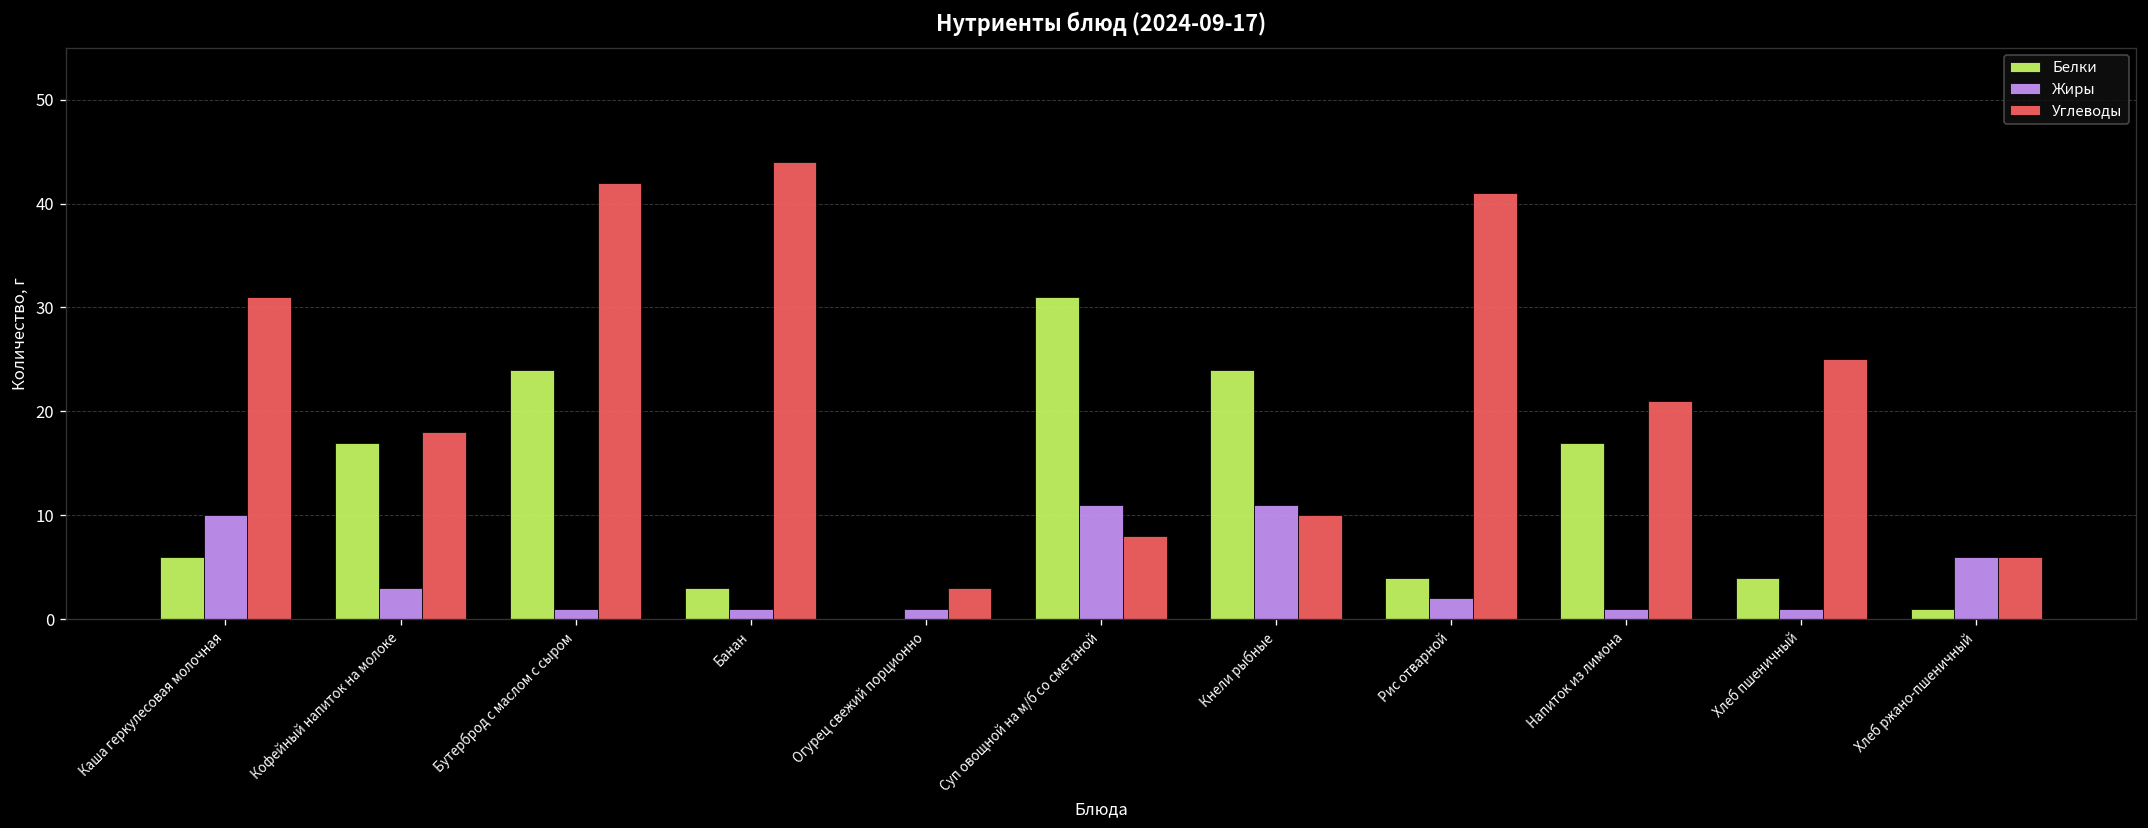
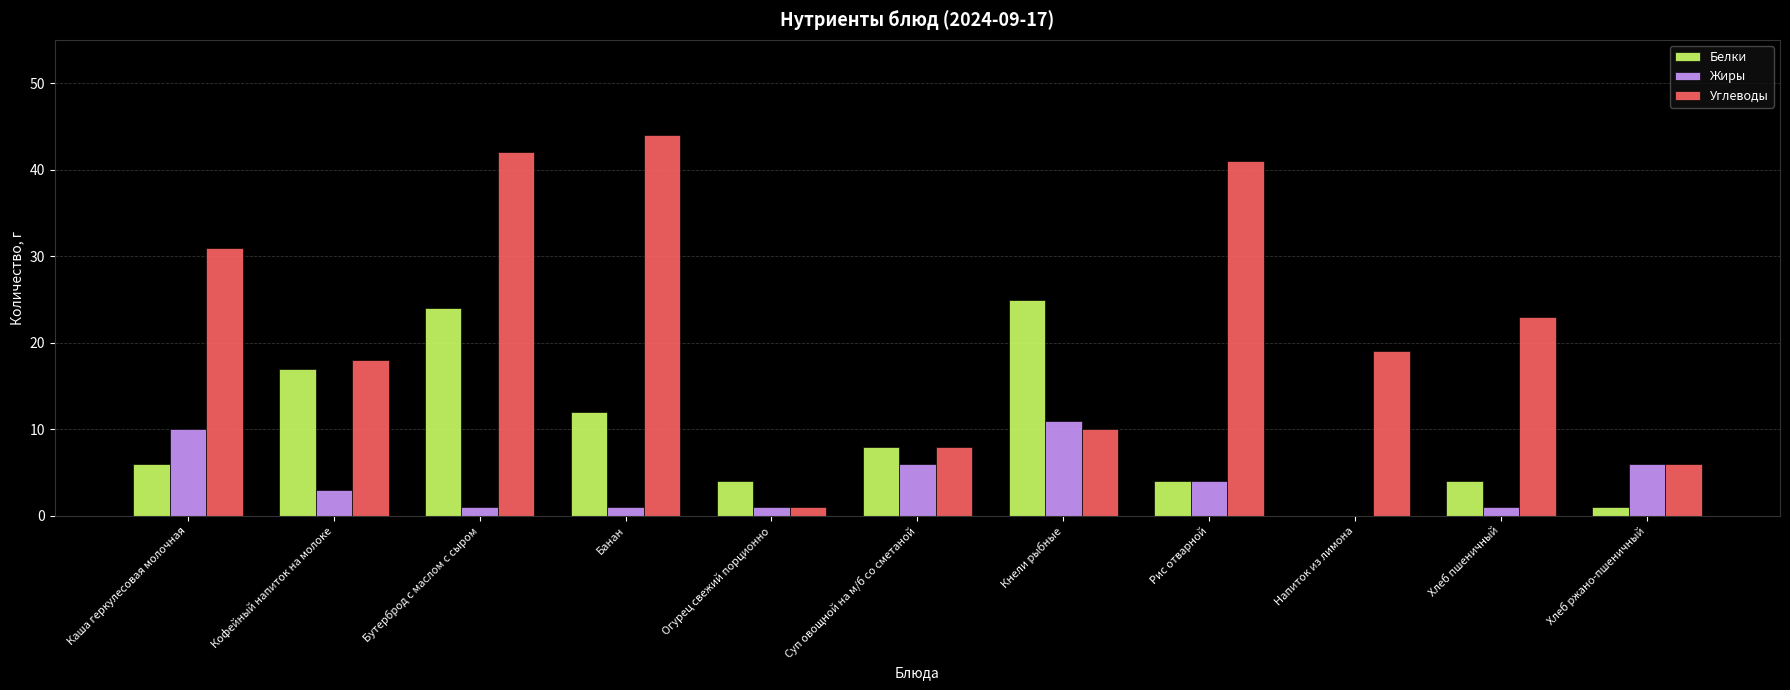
Белки, Банан: 3 -> 12
Белки, Огурец свежий порционно: 0 -> 4
Углеводы, Огурец свежий порционно: 3 -> 1
Белки, Суп овощной на м/б со сметаной: 31 -> 8
Жиры, Суп овощной на м/б со сметаной: 11 -> 6
Белки, Кнели рыбные: 24 -> 25
Жиры, Рис отварной: 2 -> 4
Белки, Напиток из лимона: 17 -> 0
Жиры, Напиток из лимона: 1 -> 0
Углеводы, Напиток из лимона: 21 -> 19
Углеводы, Хлеб пшеничный: 25 -> 23
